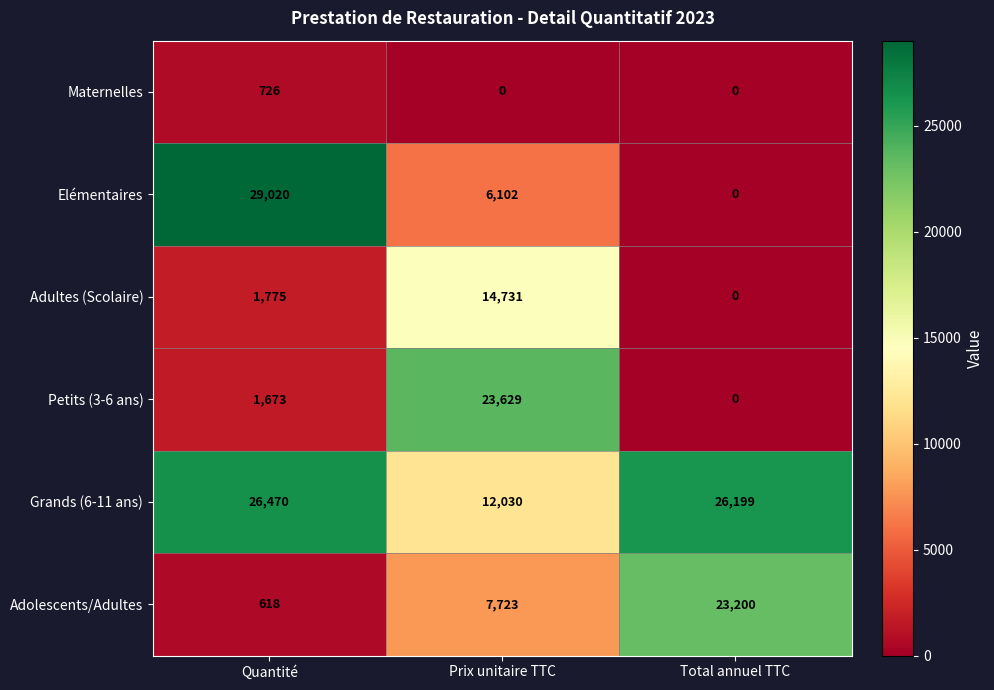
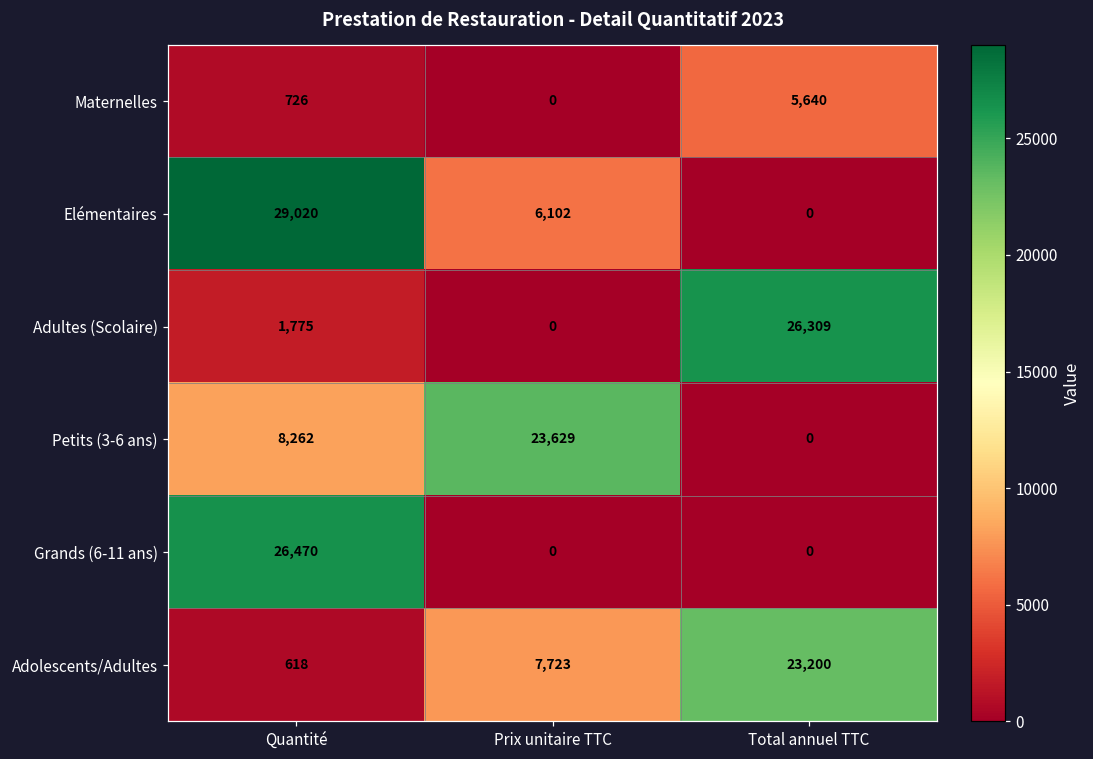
Maternelles, Total annuel TTC: 0 -> 5,640
Adultes (Scolaire), Prix unitaire TTC: 14,731 -> 0
Adultes (Scolaire), Total annuel TTC: 0 -> 26,309
Petits (3-6 ans), Quantité: 1,673 -> 8,262
Grands (6-11 ans), Prix unitaire TTC: 12,030 -> 0
Grands (6-11 ans), Total annuel TTC: 26,199 -> 0
